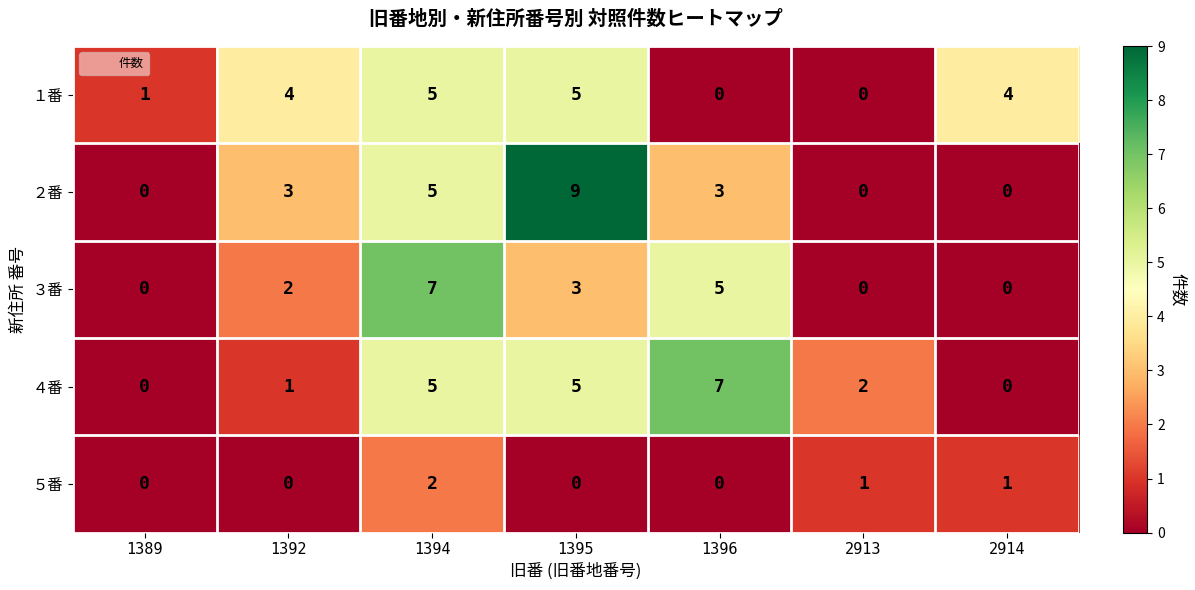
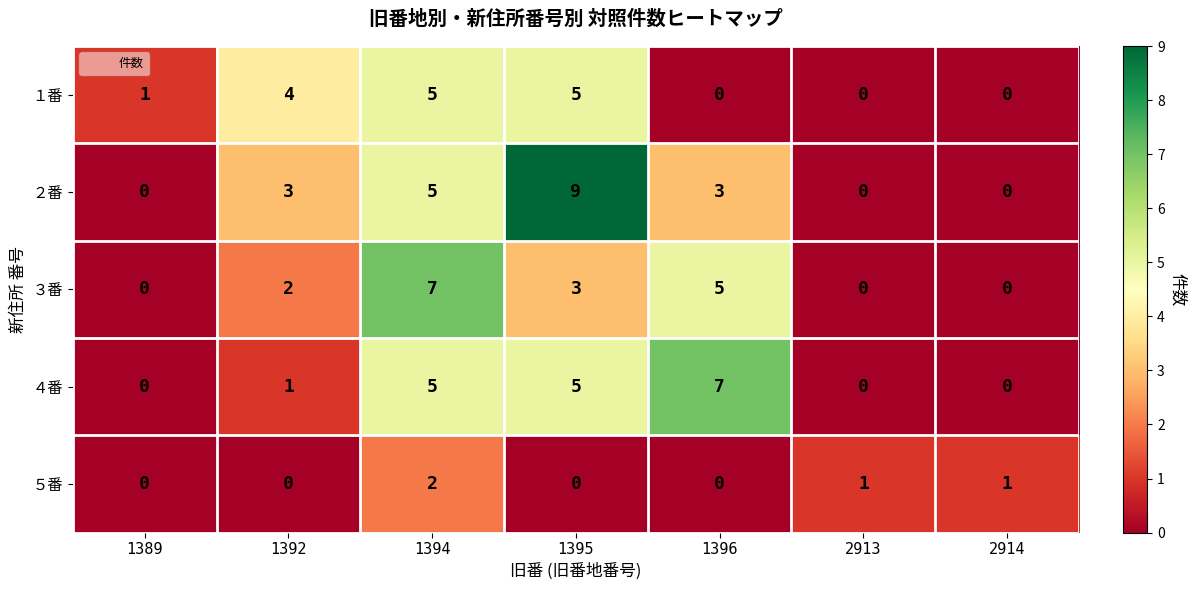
１番, 2914: 4 -> 0
４番, 2913: 2 -> 0
